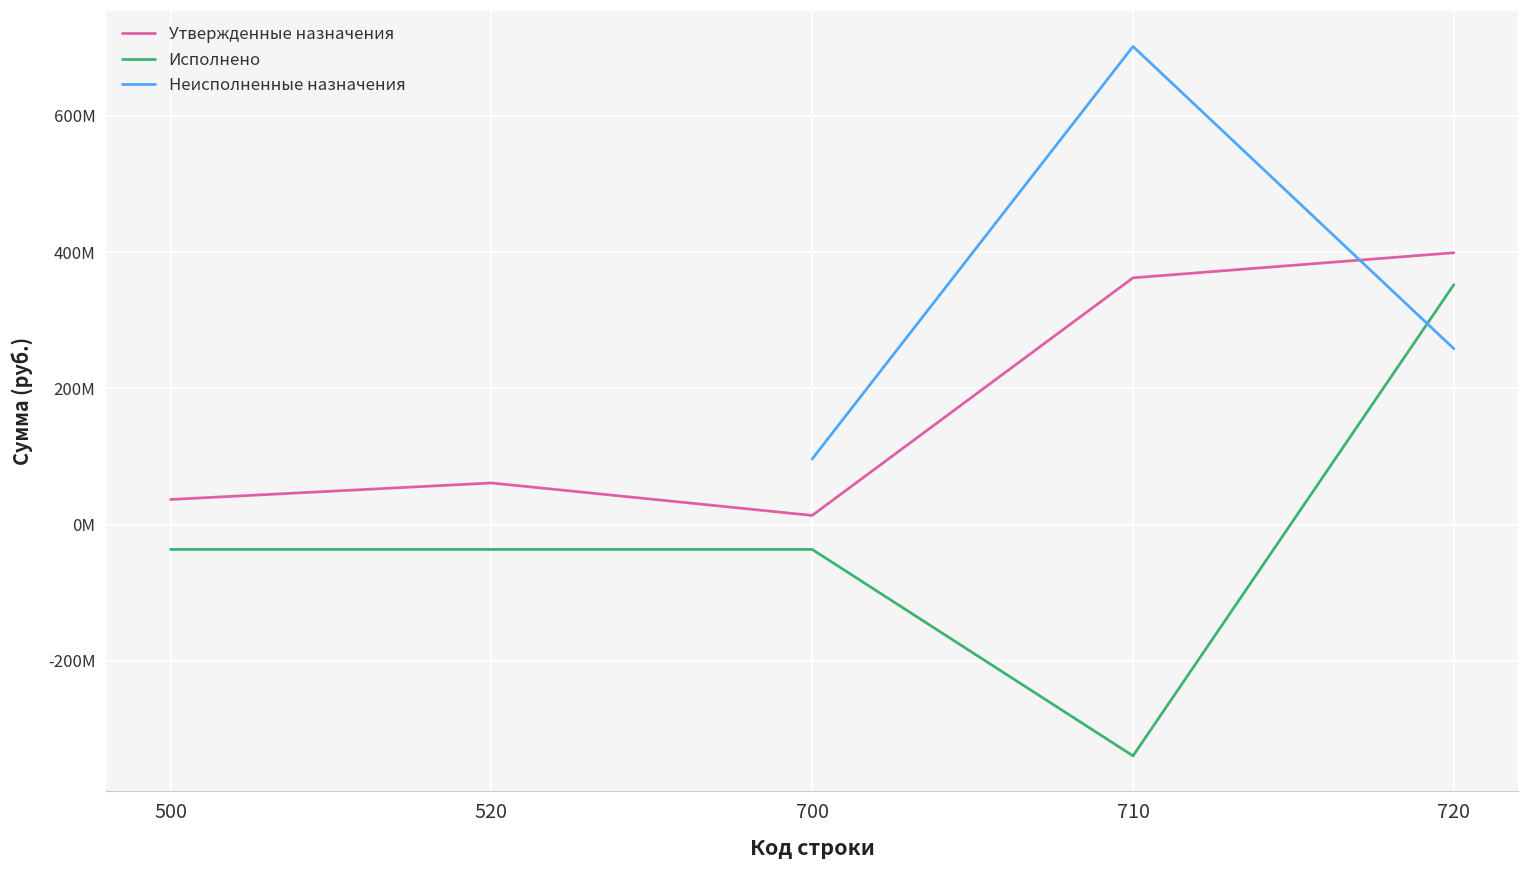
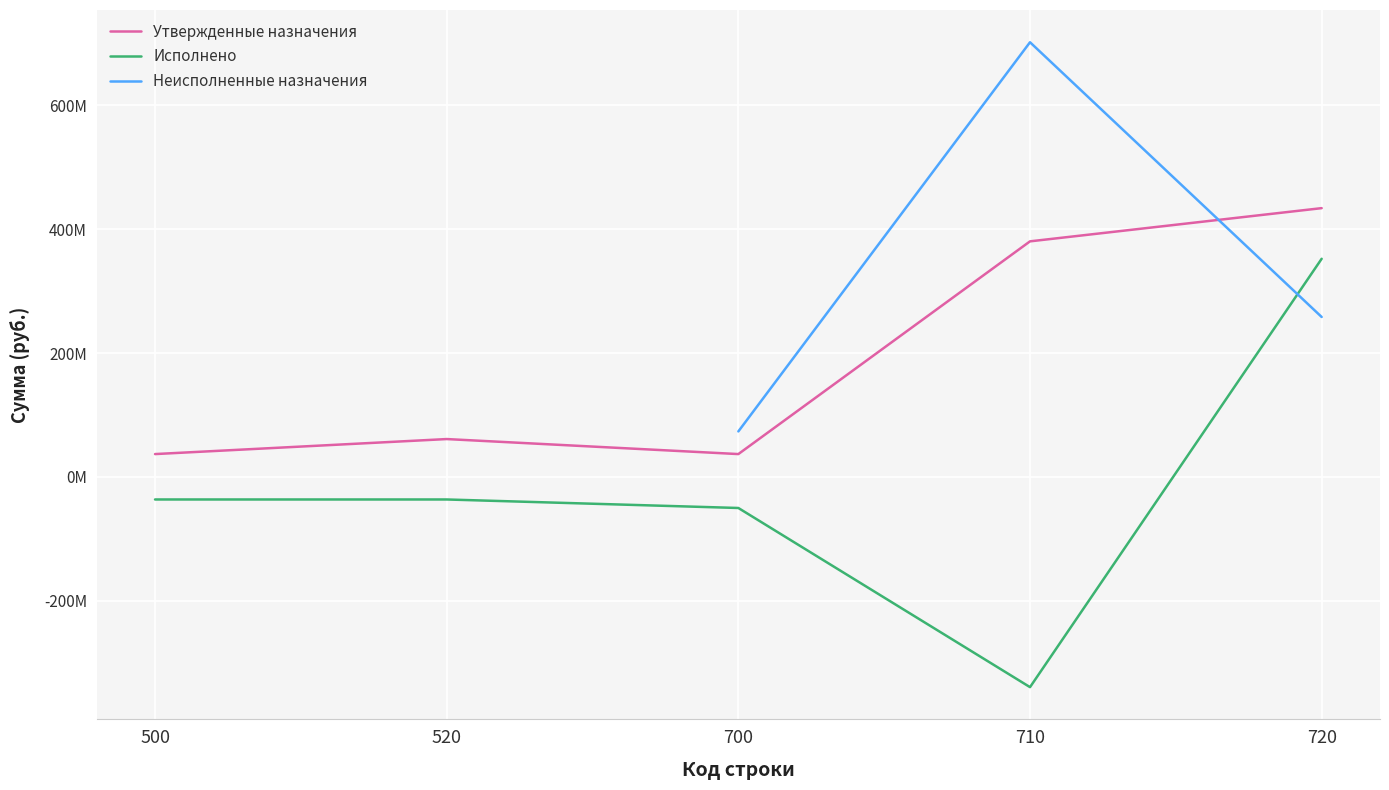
Утвержденные назначения, 700: 10000000 -> 40000000
Исполнено, 700: -40000000 -> -50000000
Неисполненные назначения, 700: 100000000 -> 70000000
Утвержденные назначения, 710: 360000000 -> 380000000
Утвержденные назначения, 720: 400000000 -> 430000000
